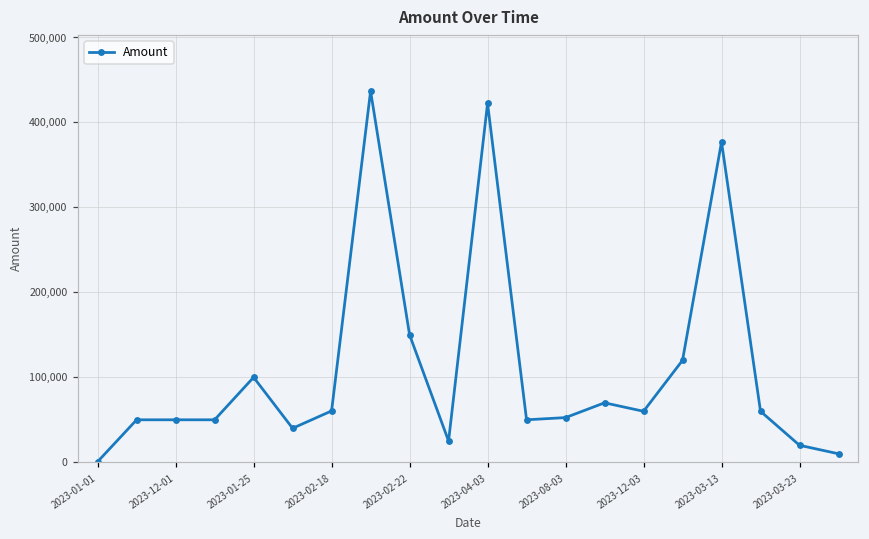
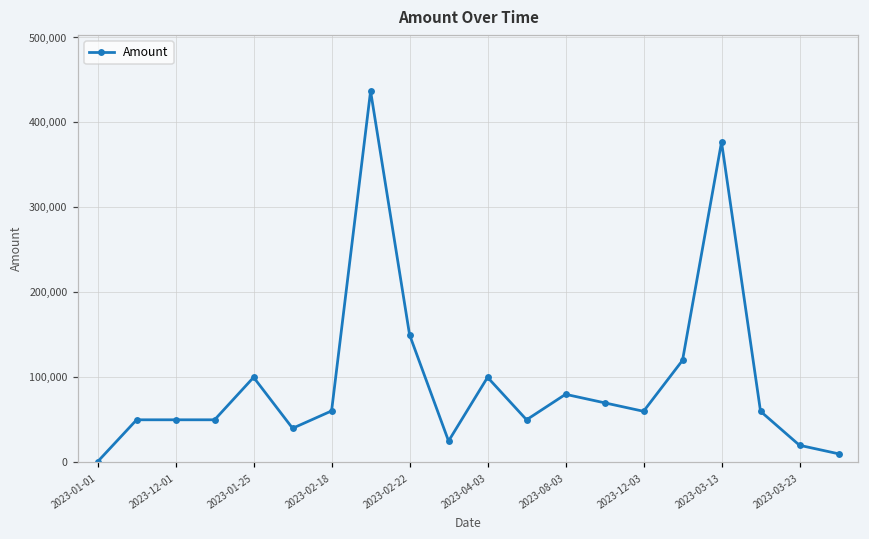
2023-04-03: 420,000 -> 100,000
2023-08-03: 50,000 -> 80,000
